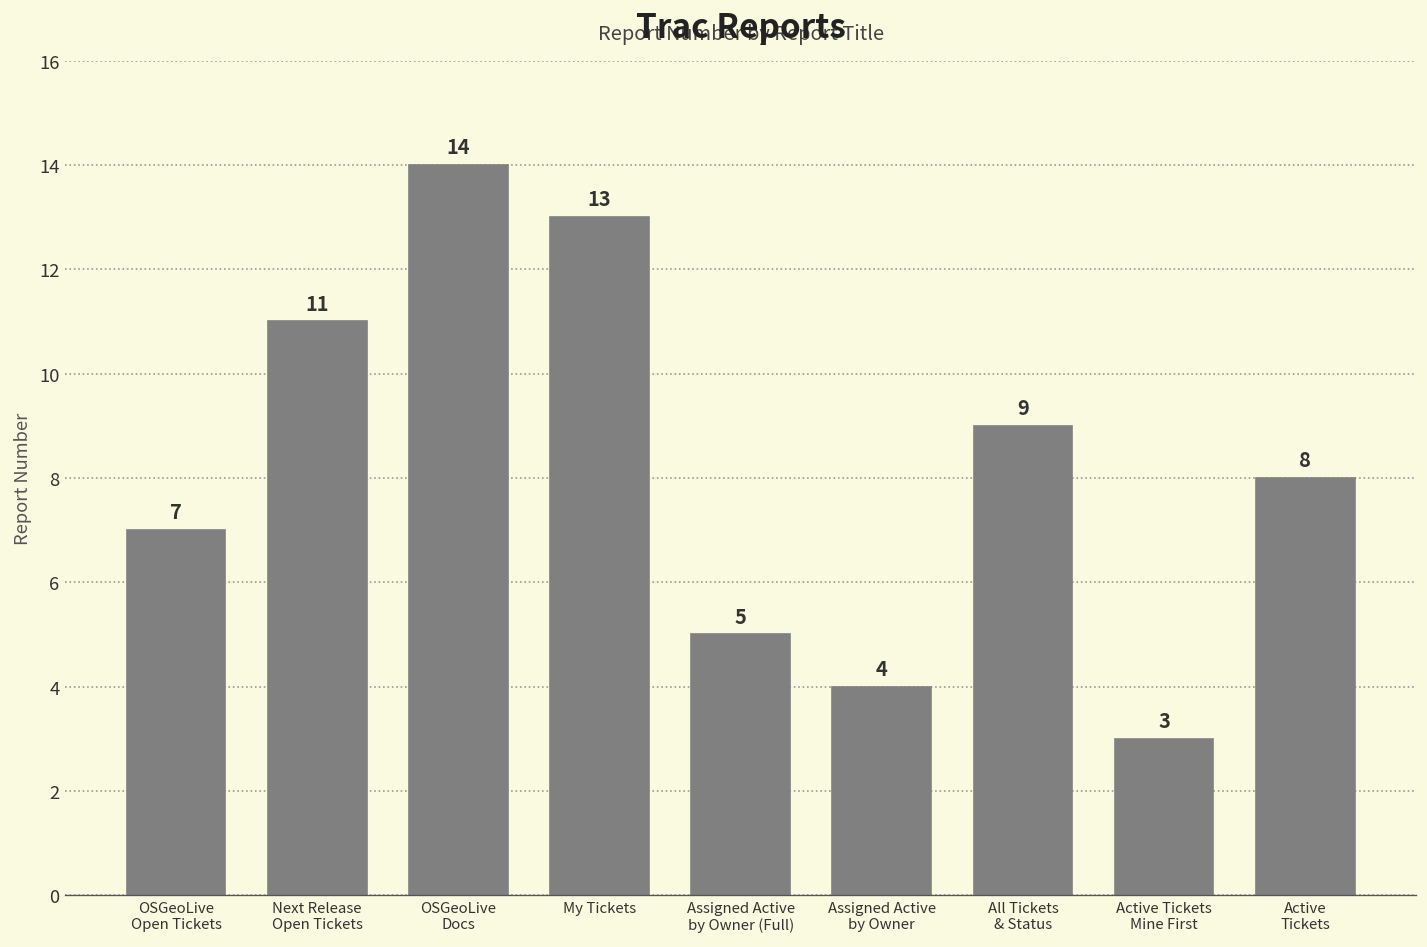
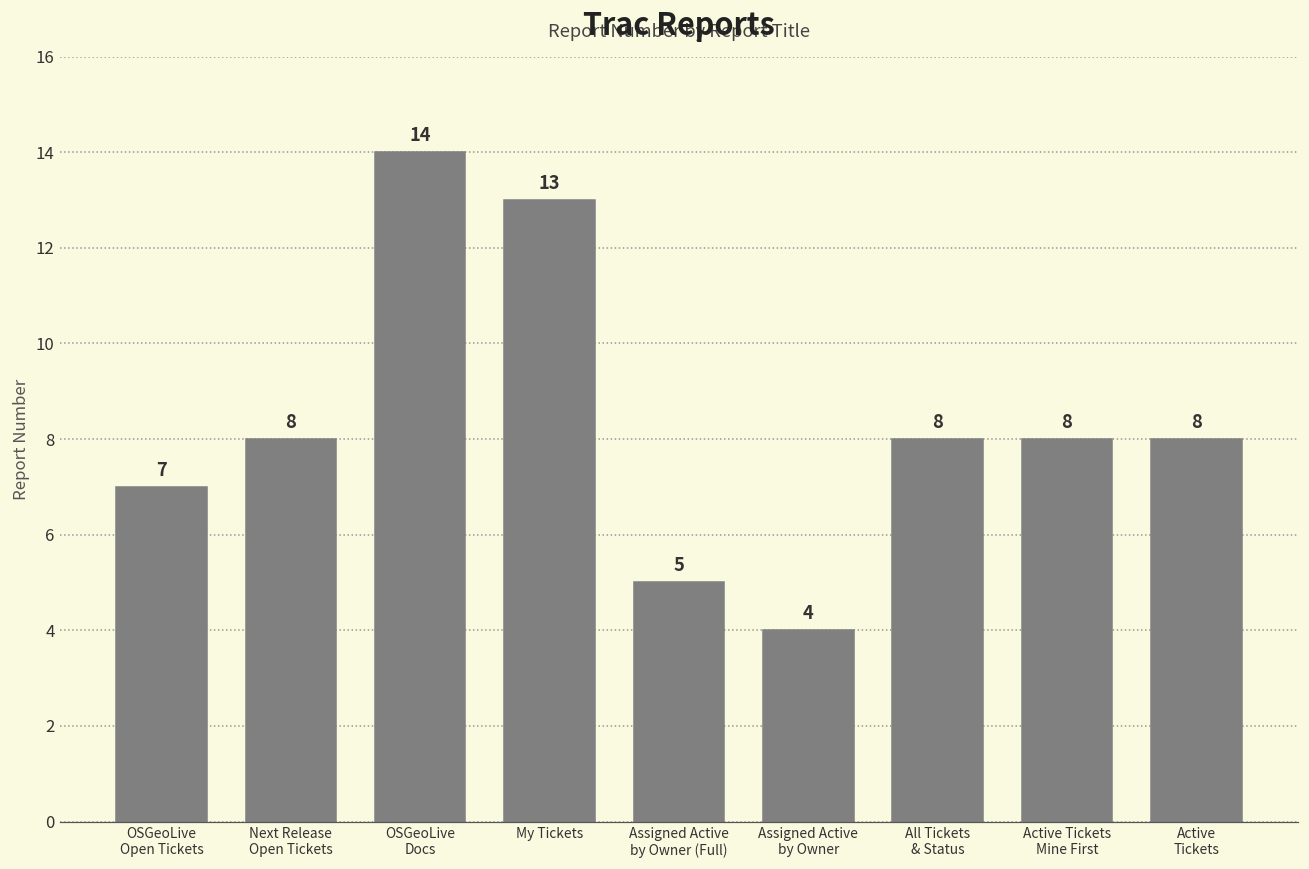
Next Release Open Tickets: 11 -> 8
All Tickets & Status: 9 -> 8
Active Tickets Mine First: 3 -> 8
